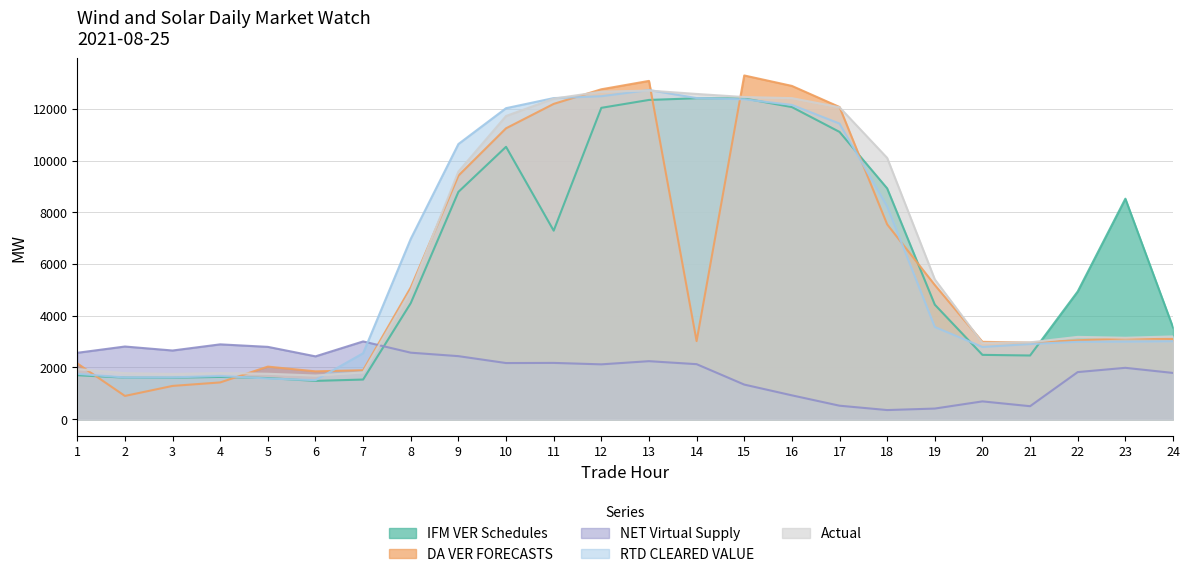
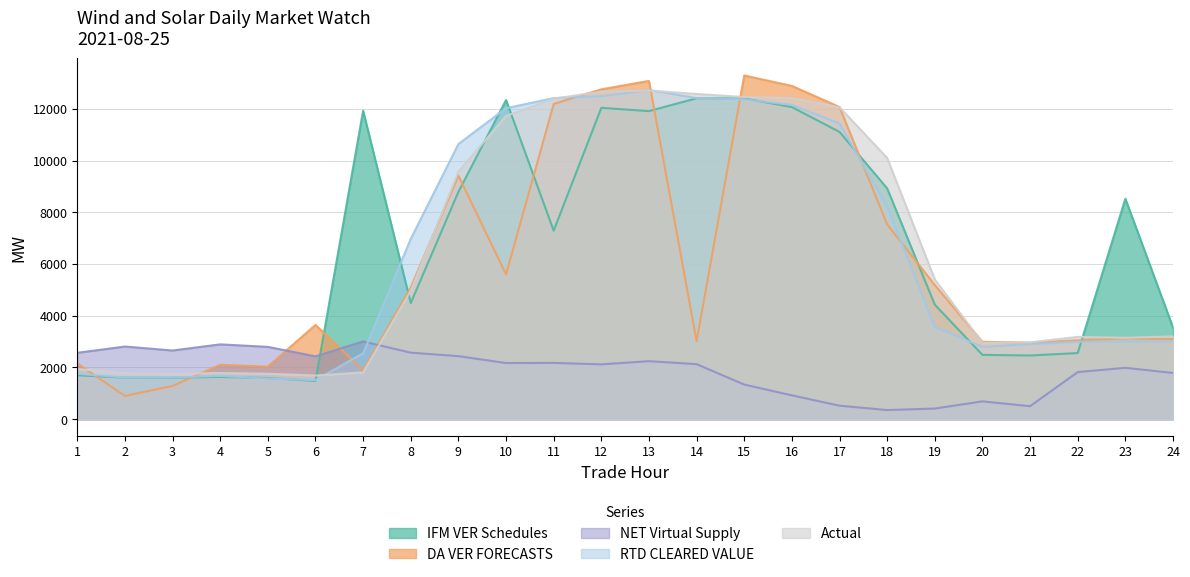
DA VER FORECASTS, 4: 1400 -> 2100
DA VER FORECASTS, 6: 1800 -> 3600
IFM VER Schedules, 7: 1500 -> 11900
IFM VER Schedules, 10: 10500 -> 12300
DA VER FORECASTS, 10: 11200 -> 5600
IFM VER Schedules, 13: 12300 -> 11900
IFM VER Schedules, 22: 4900 -> 2600
